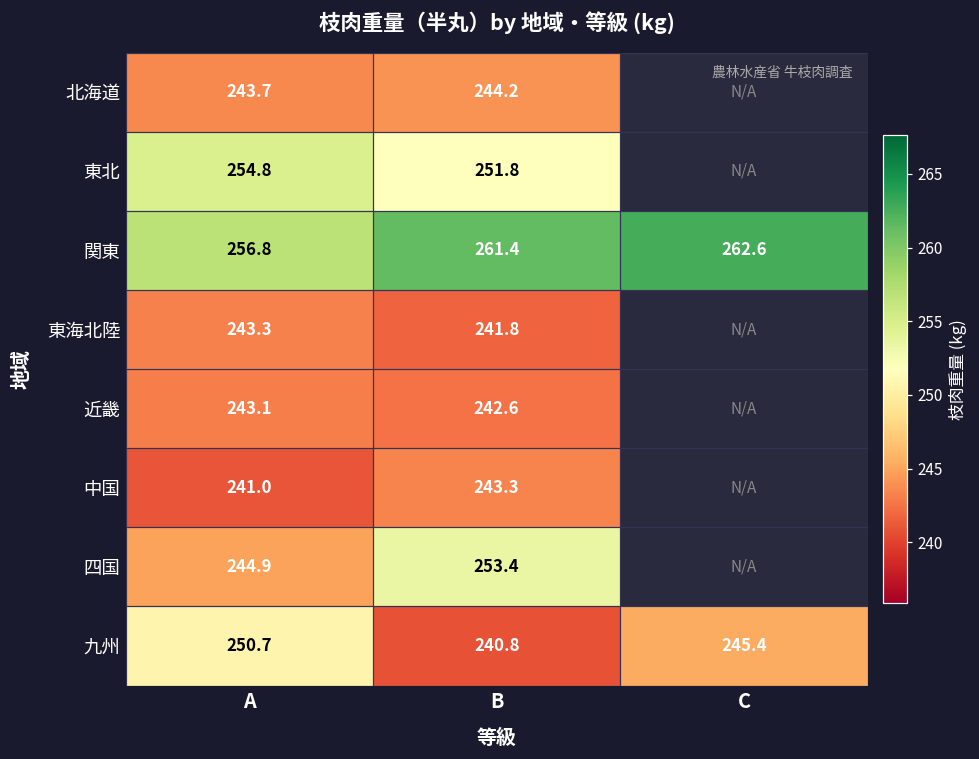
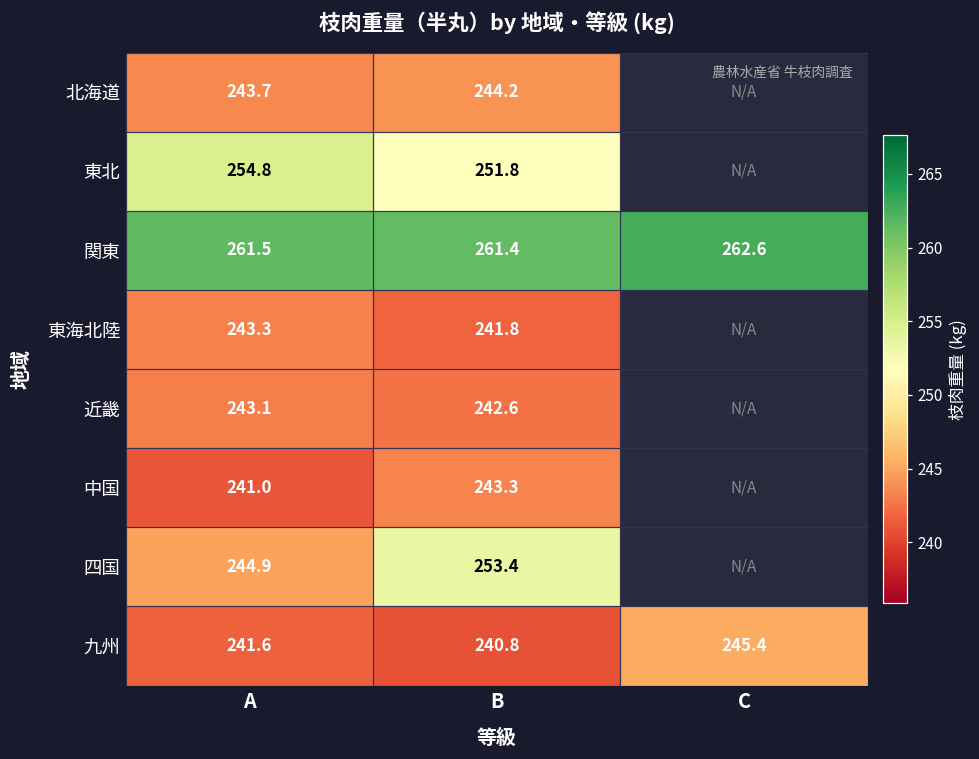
関東, A: 256.8 -> 261.5
九州, A: 250.7 -> 241.6
